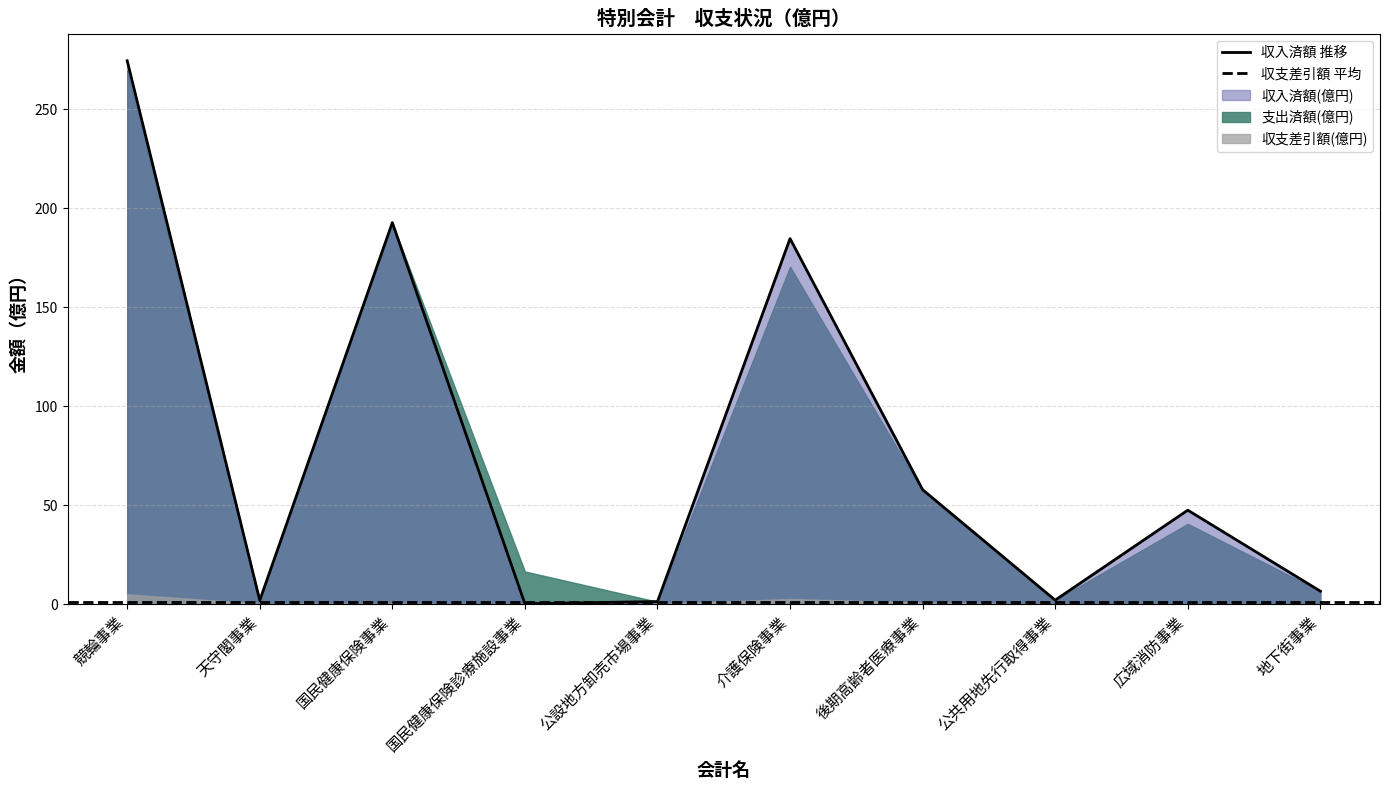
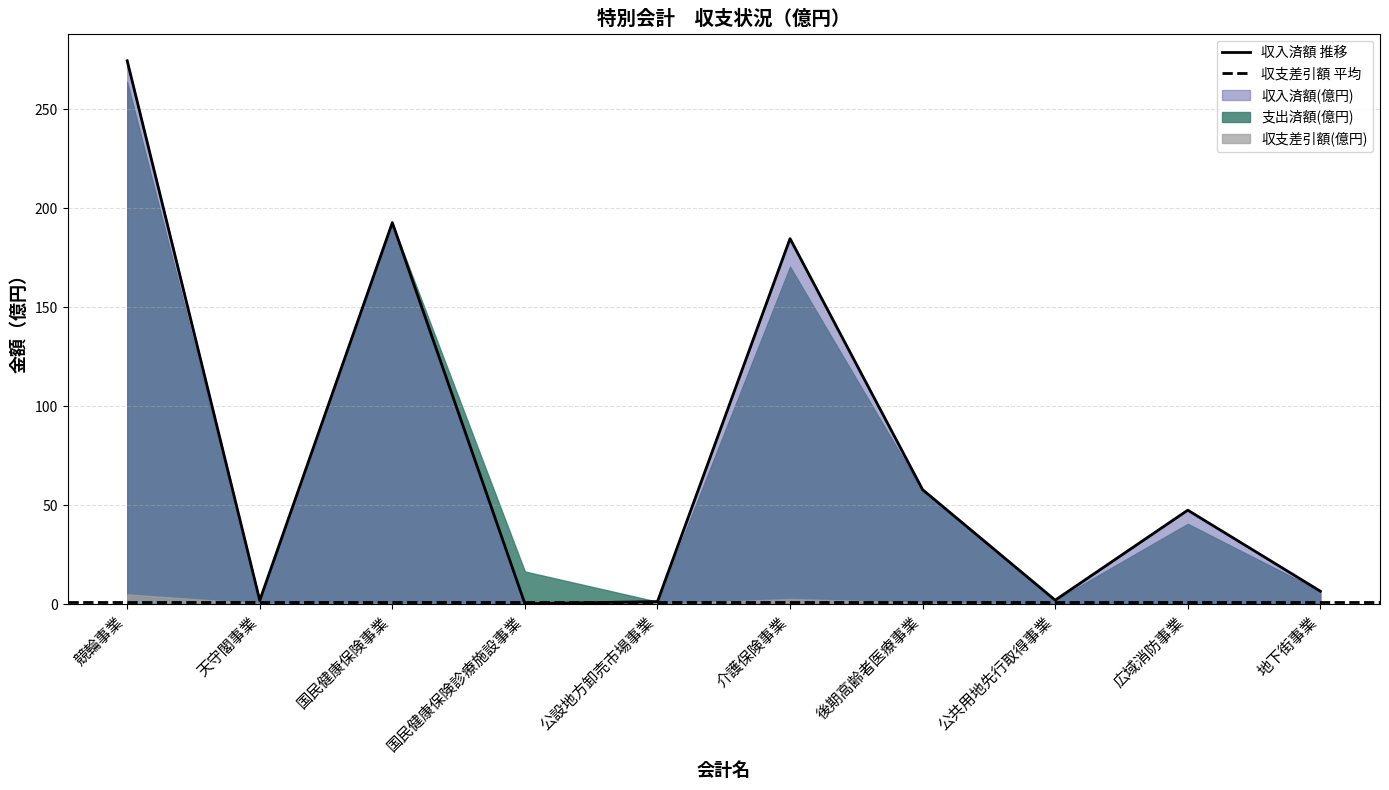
支出済額(億円), 競輪事業: 269 -> 264
